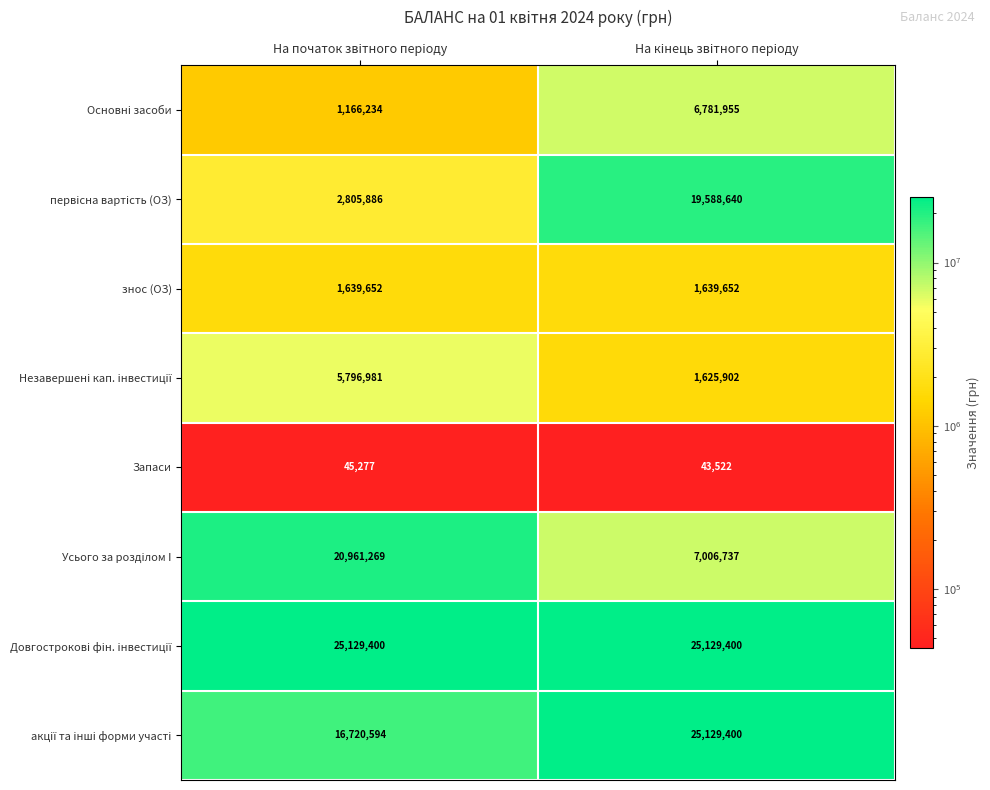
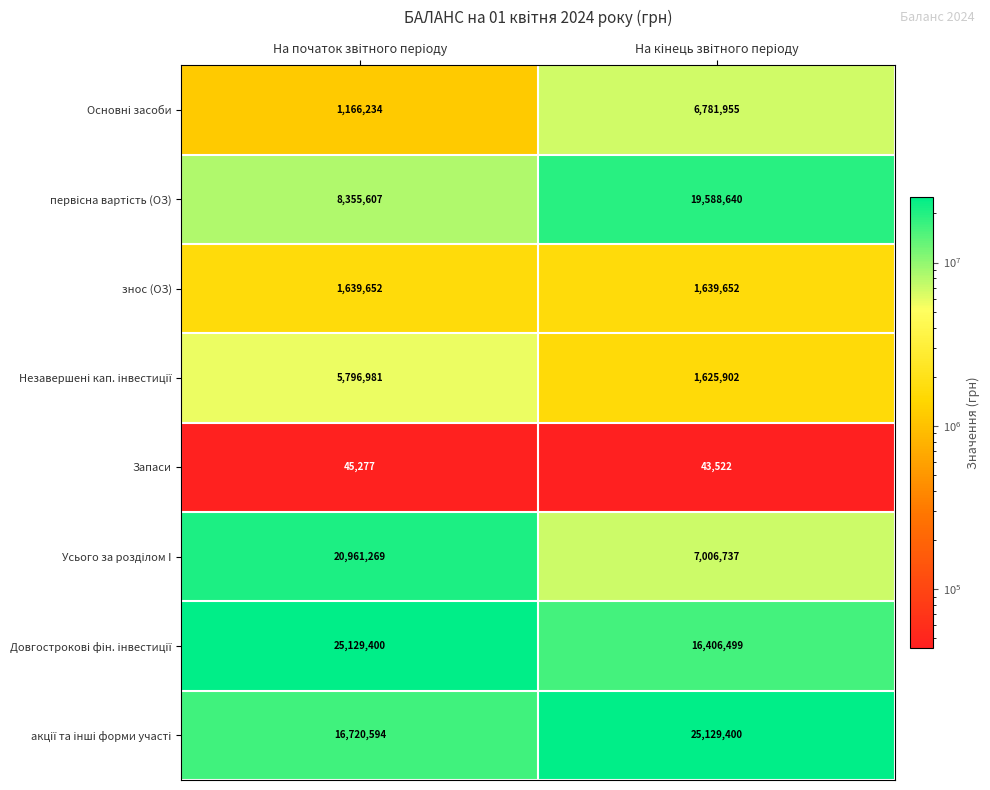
первісна вартість (ОЗ), На початок звітного періоду: 2,805,886 -> 8,355,607
Довгострокові фін. інвестиції, На кінець звітного періоду: 25,129,400 -> 16,406,499
